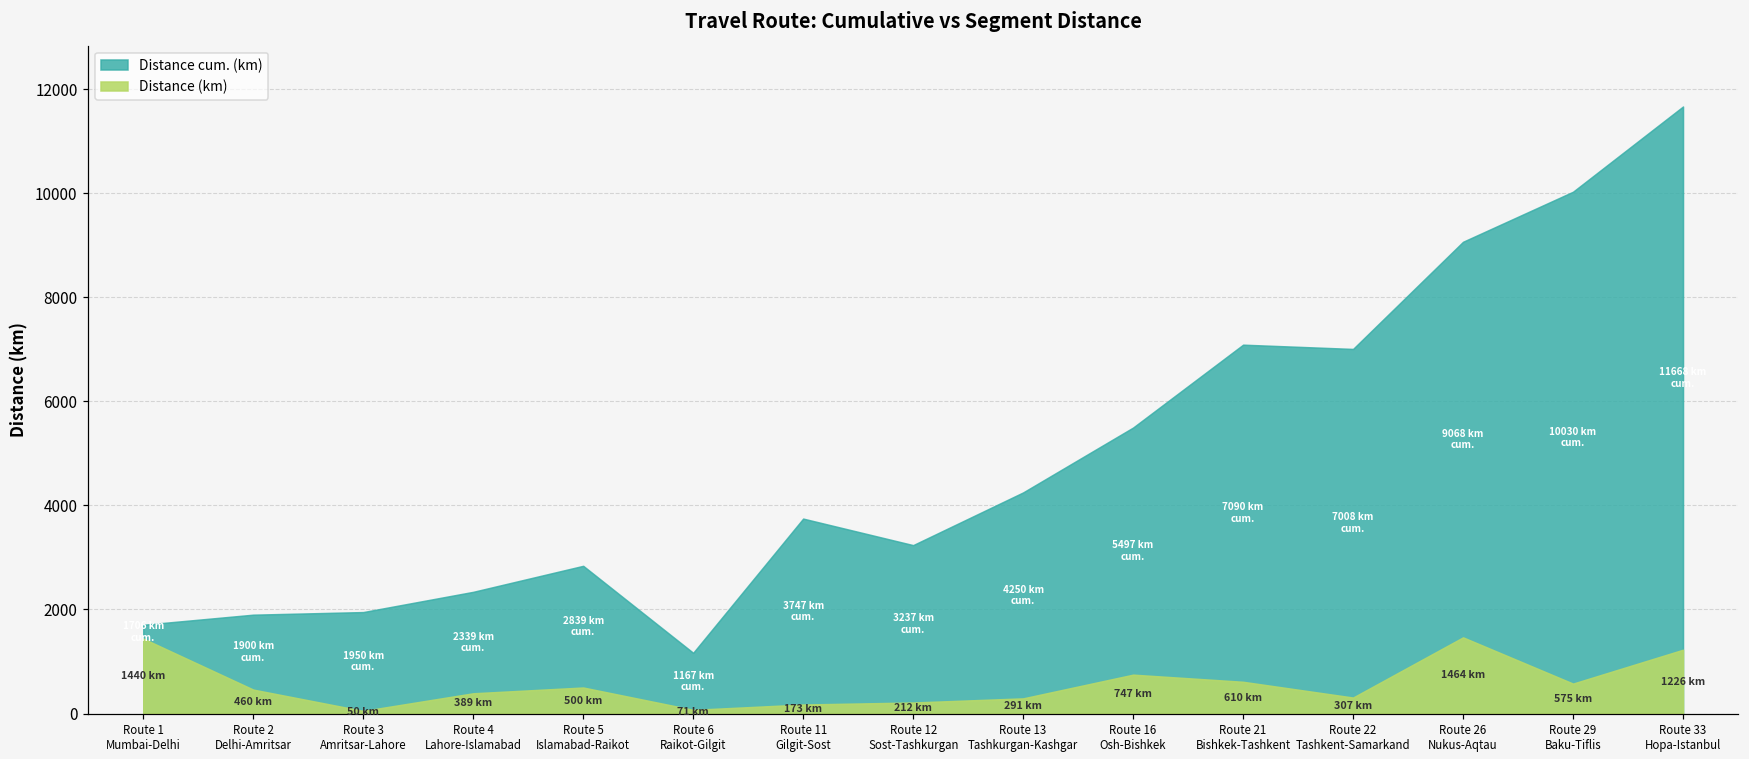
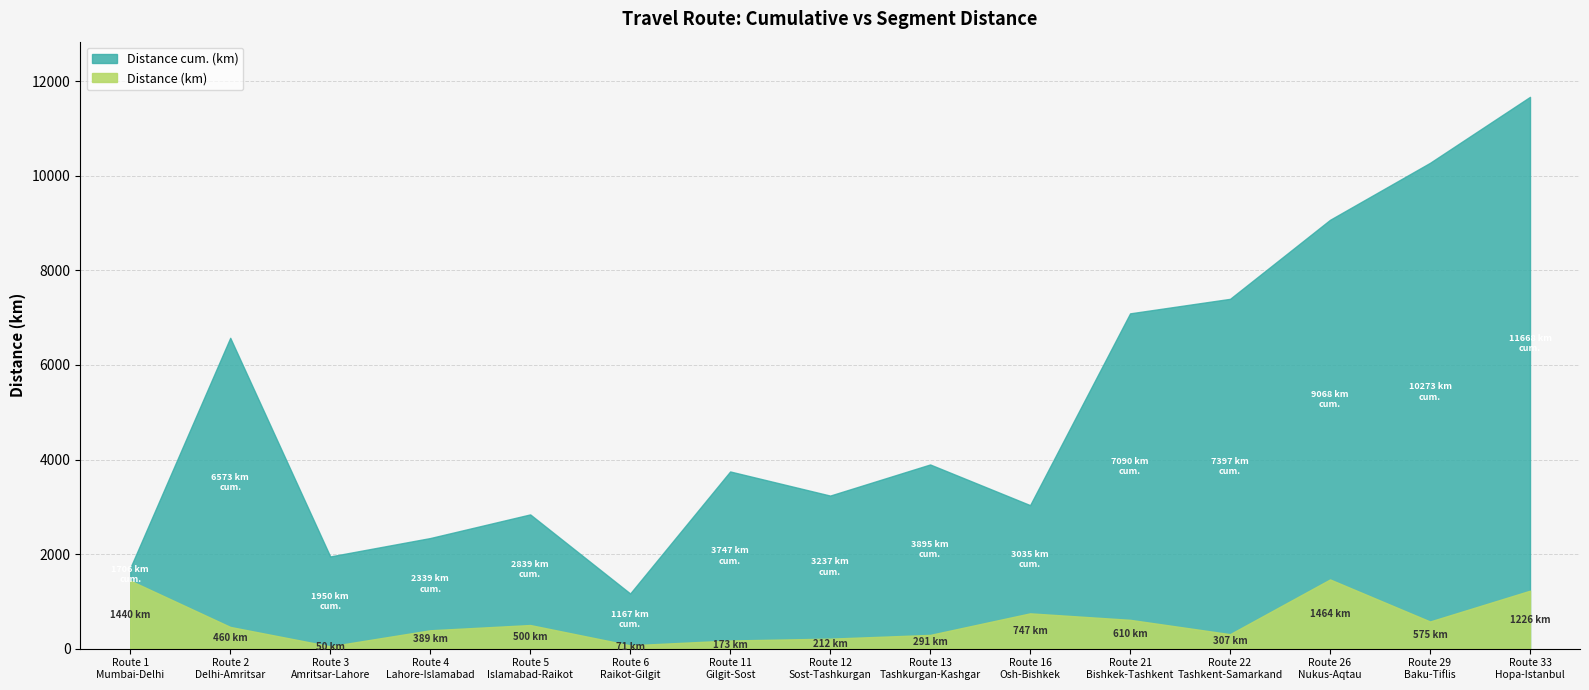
Distance cum. (km), Route 2 Delhi-Amritsar: 1900 -> 6573
Distance cum. (km), Route 13 Tashkurgan-Kashgar: 4250 -> 3895
Distance cum. (km), Route 16 Osh-Bishkek: 5497 -> 3035
Distance cum. (km), Route 22 Tashkent-Samarkand: 7008 -> 7397
Distance cum. (km), Route 29 Baku-Tiflis: 10030 -> 10273
